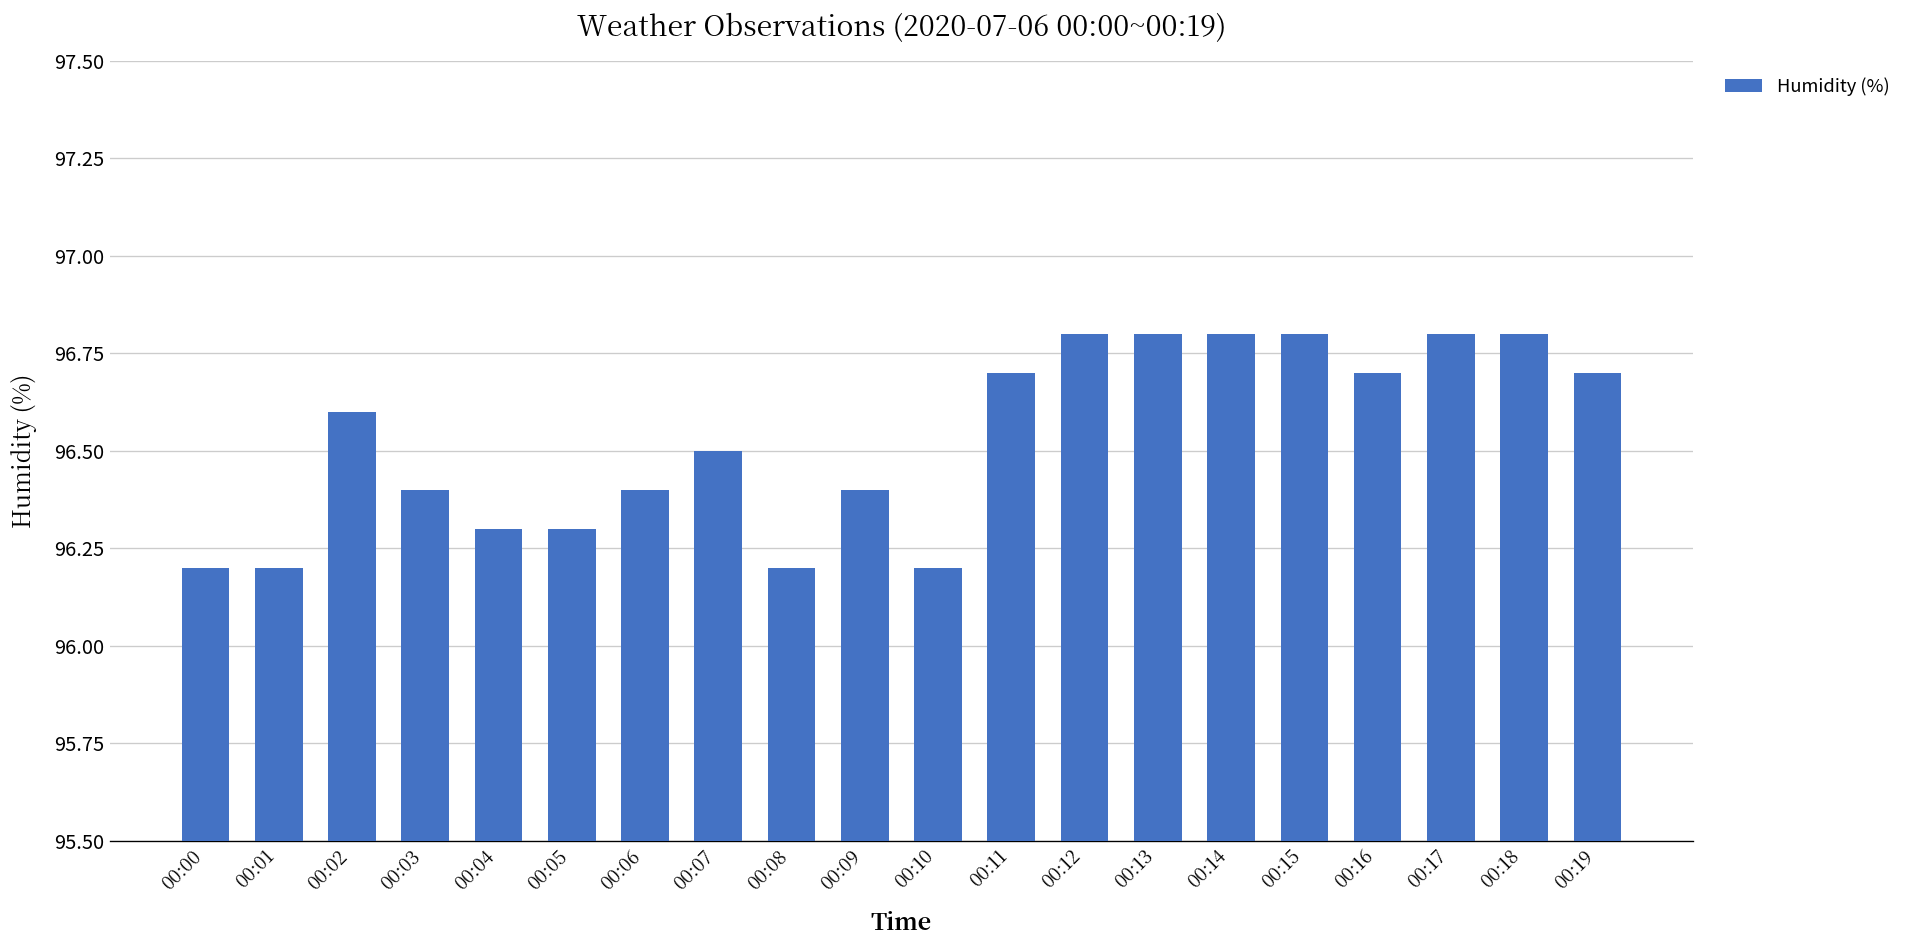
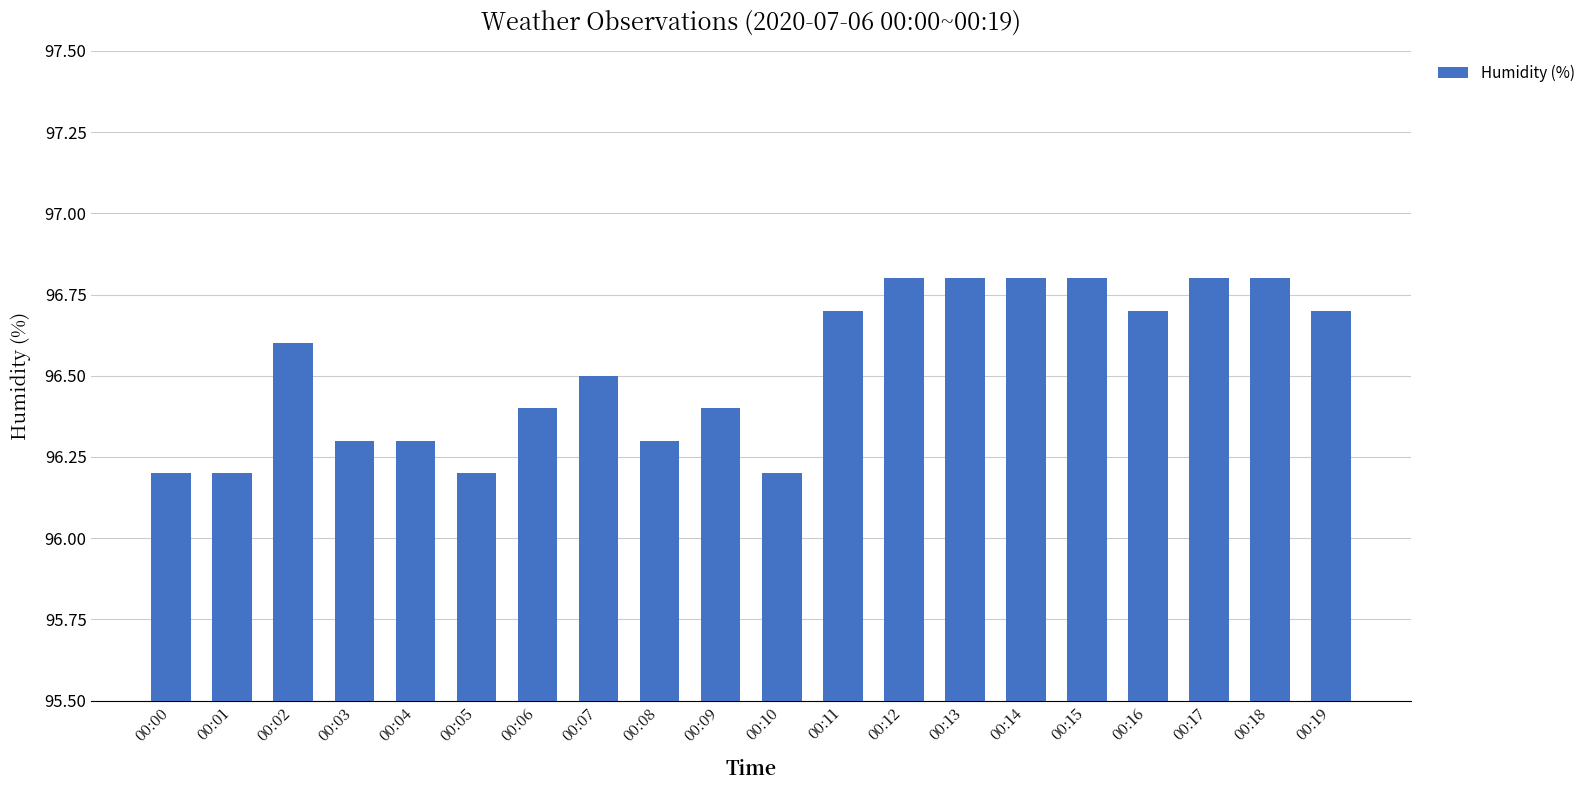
00:03: 96.4 -> 96.3
00:05: 96.3 -> 96.2
00:08: 96.2 -> 96.3
